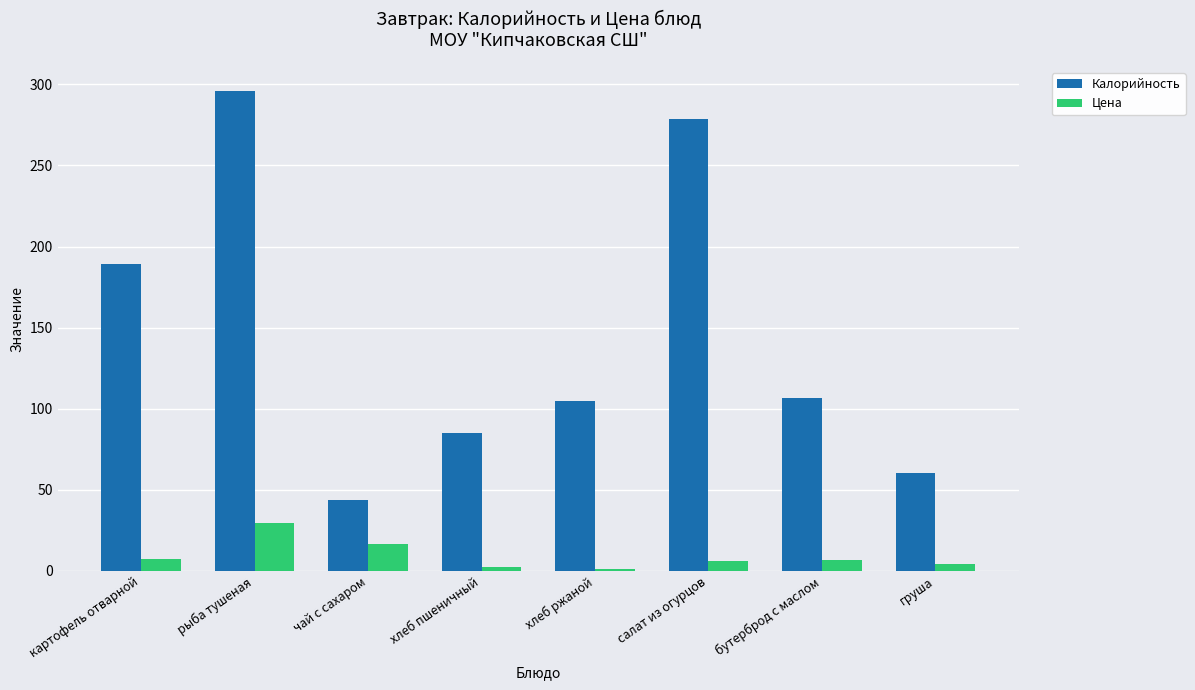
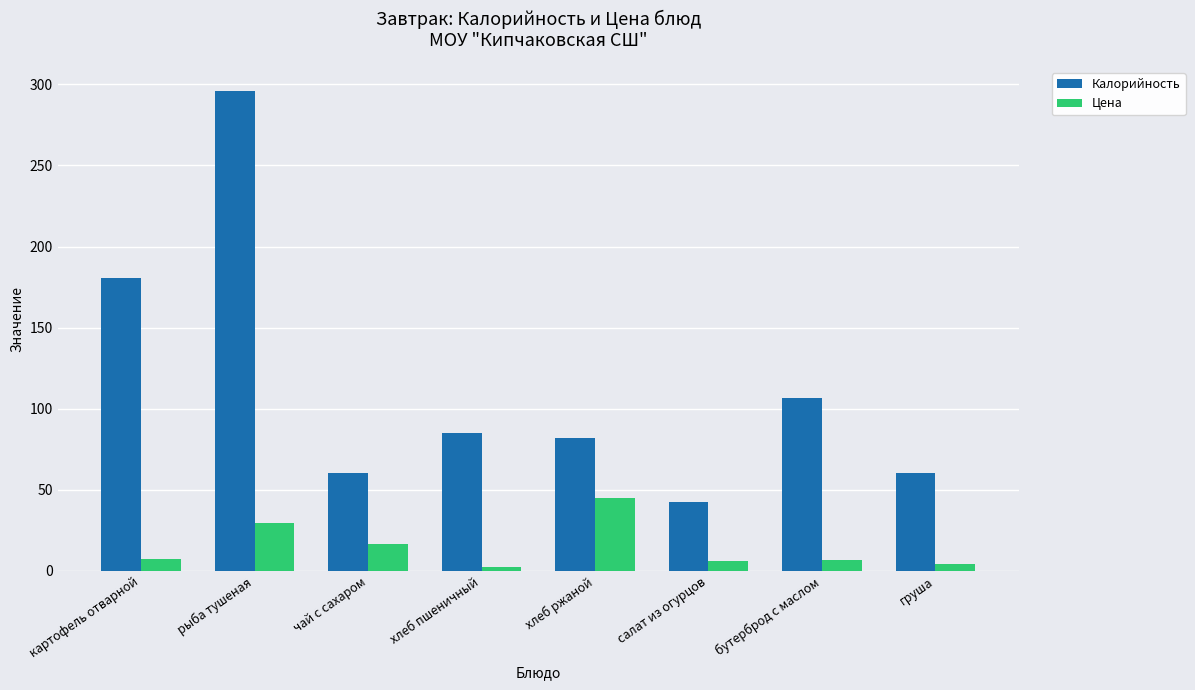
Калорийность, картофель отварной: 189 -> 180
Калорийность, чай с сахаром: 44 -> 61
Калорийность, хлеб ржаной: 105 -> 82
Цена, хлеб ржаной: 1 -> 45
Калорийность, салат из огурцов: 279 -> 43
